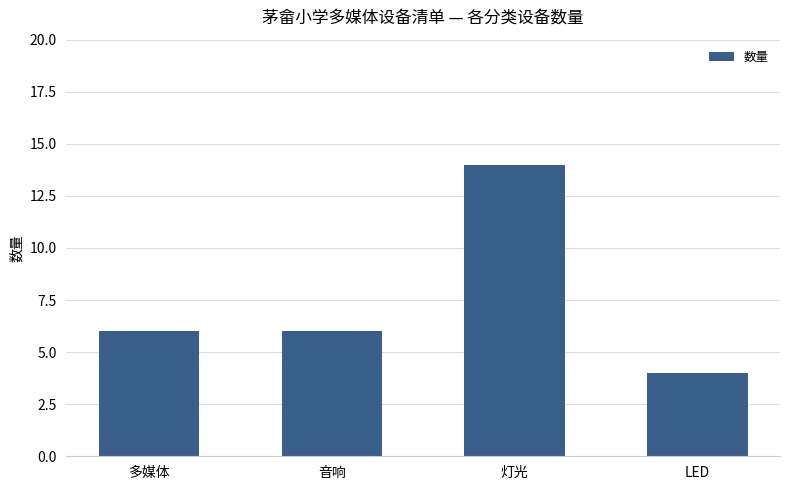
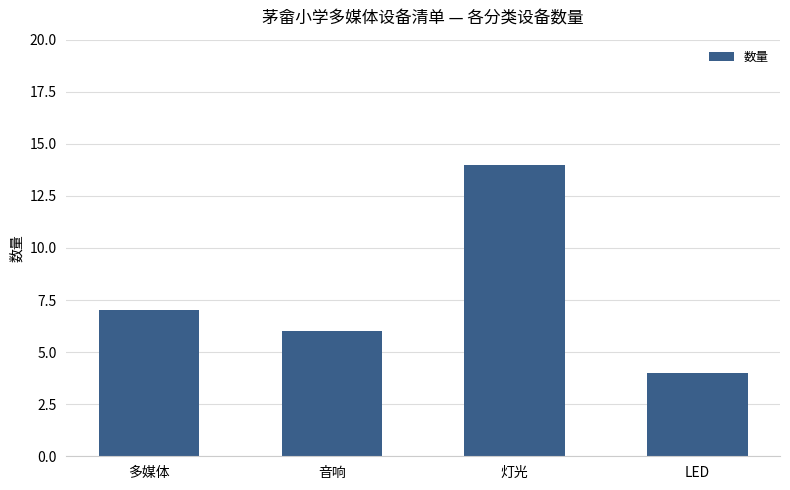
多媒体: 6 -> 7
